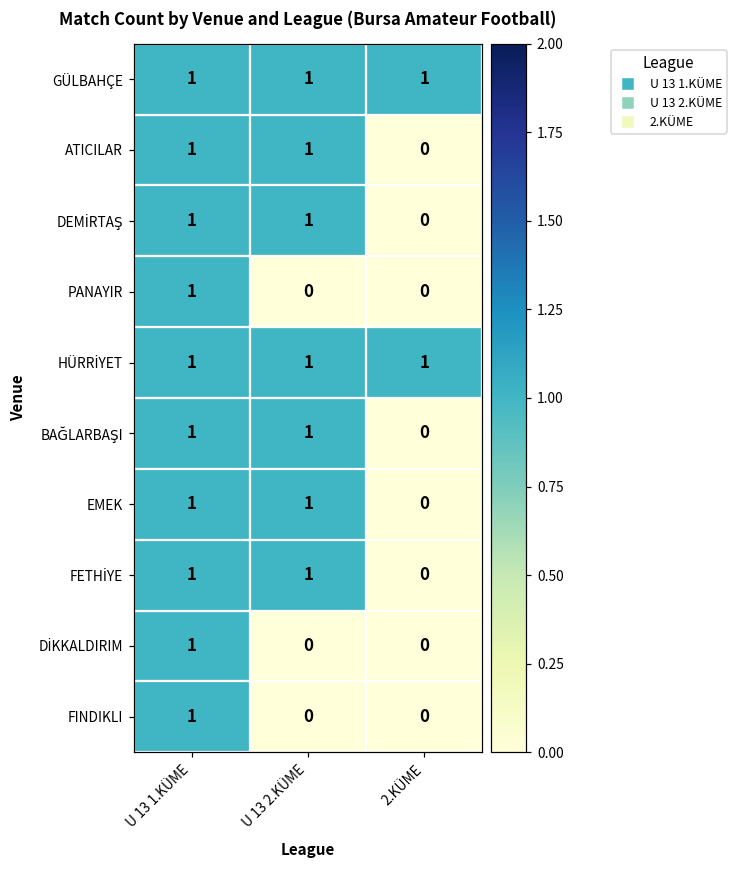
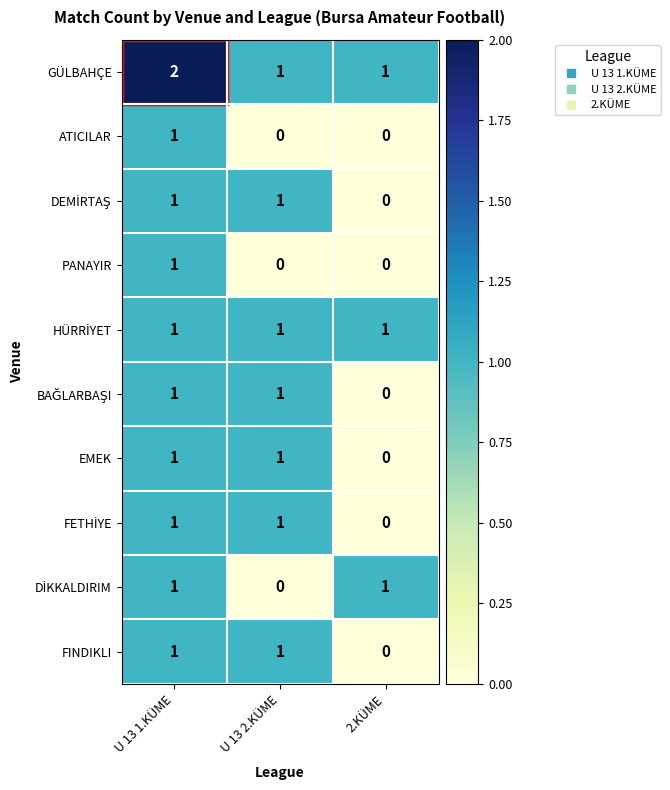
GÜLBAHÇE, U 13 1.KÜME: 1 -> 2
ATICILAR, U 13 2.KÜME: 1 -> 0
DİKKALDIRIM, 2.KÜME: 0 -> 1
FINDIKLI, U 13 2.KÜME: 0 -> 1
